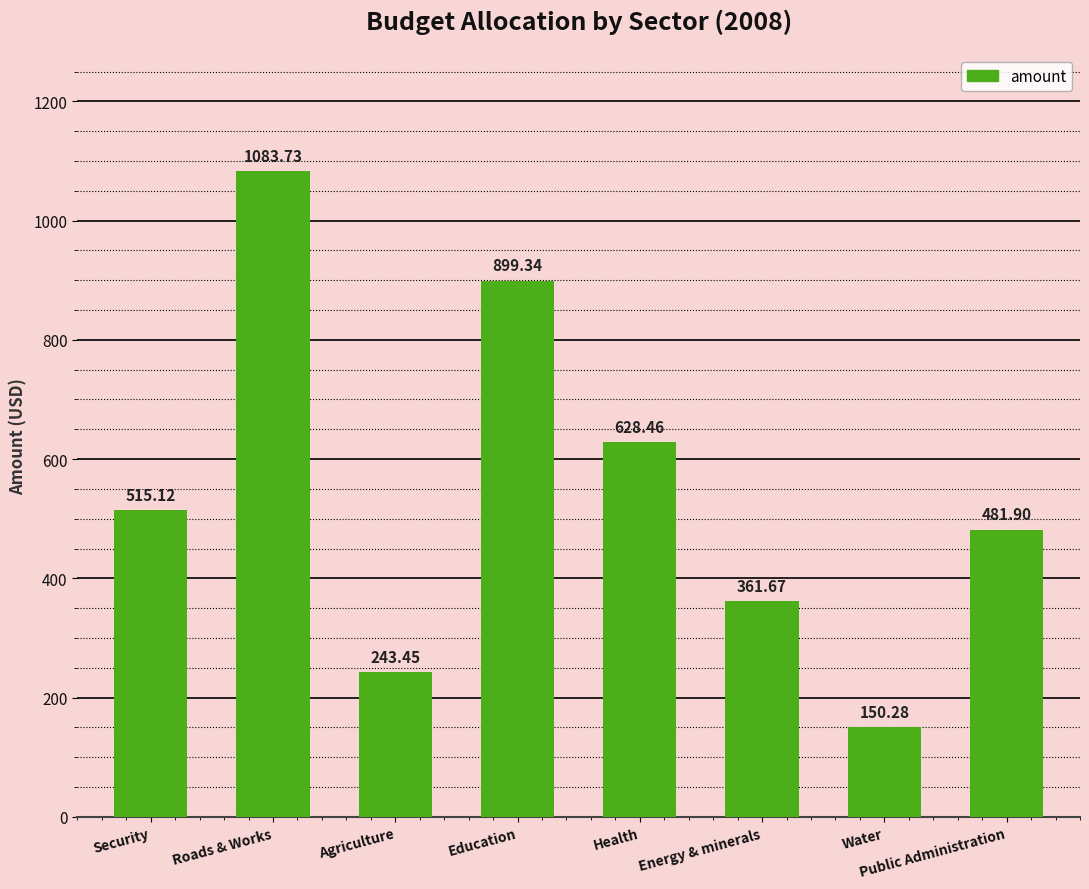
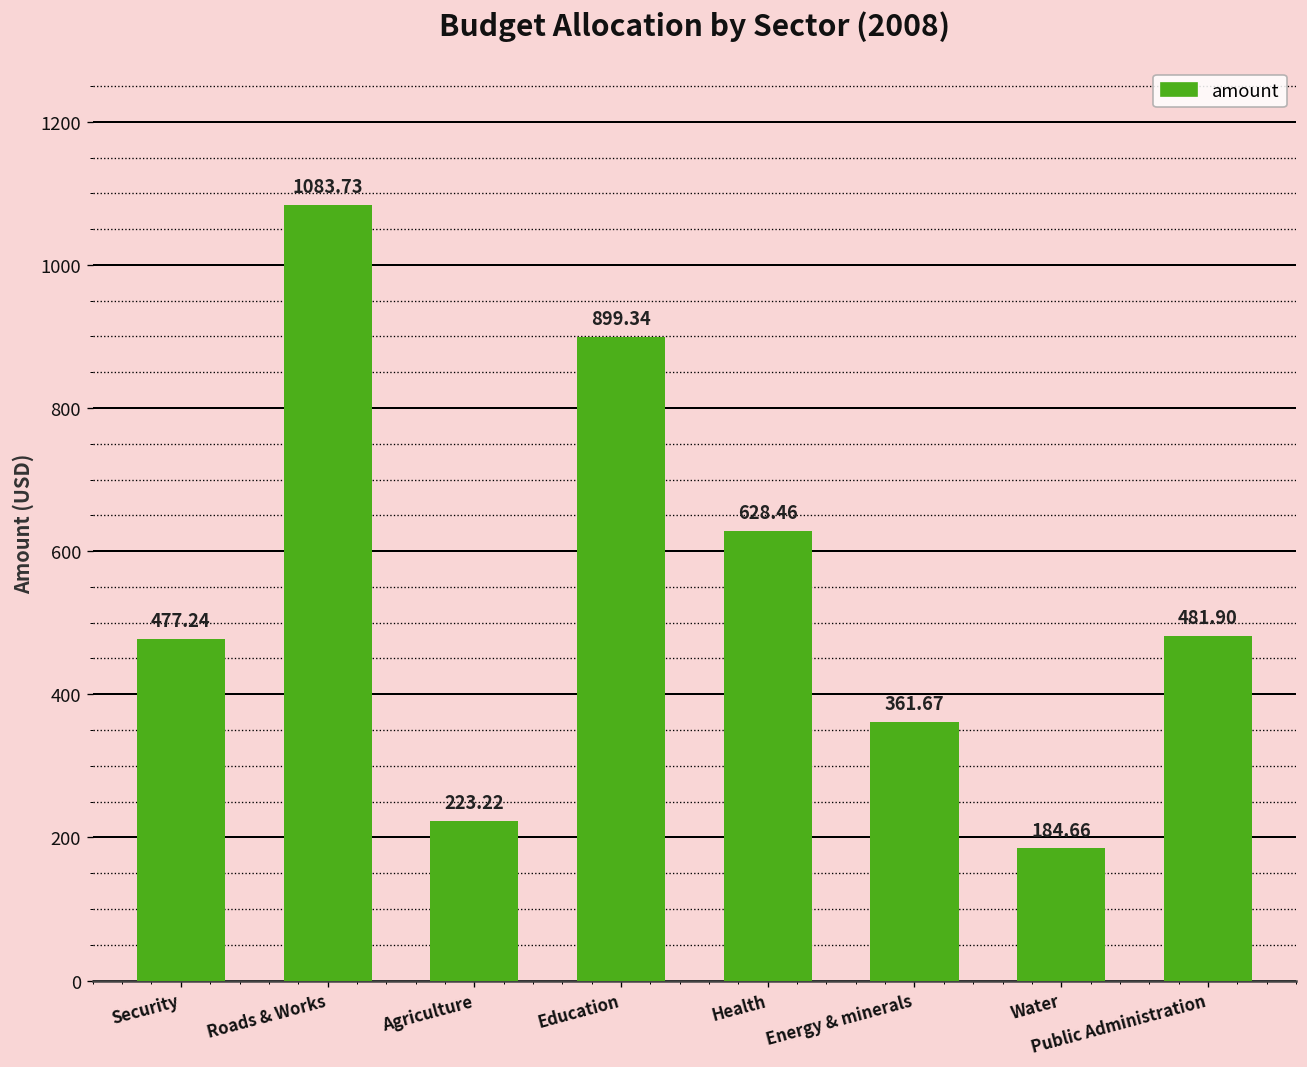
Security: 515.12 -> 477.24
Agriculture: 243.45 -> 223.22
Water: 150.28 -> 184.66
